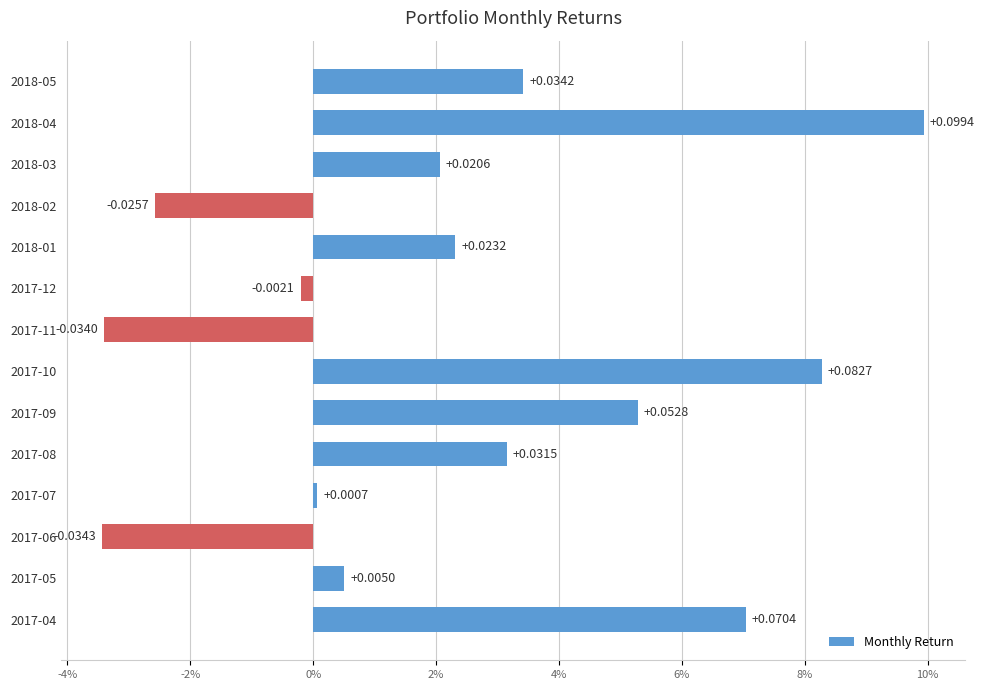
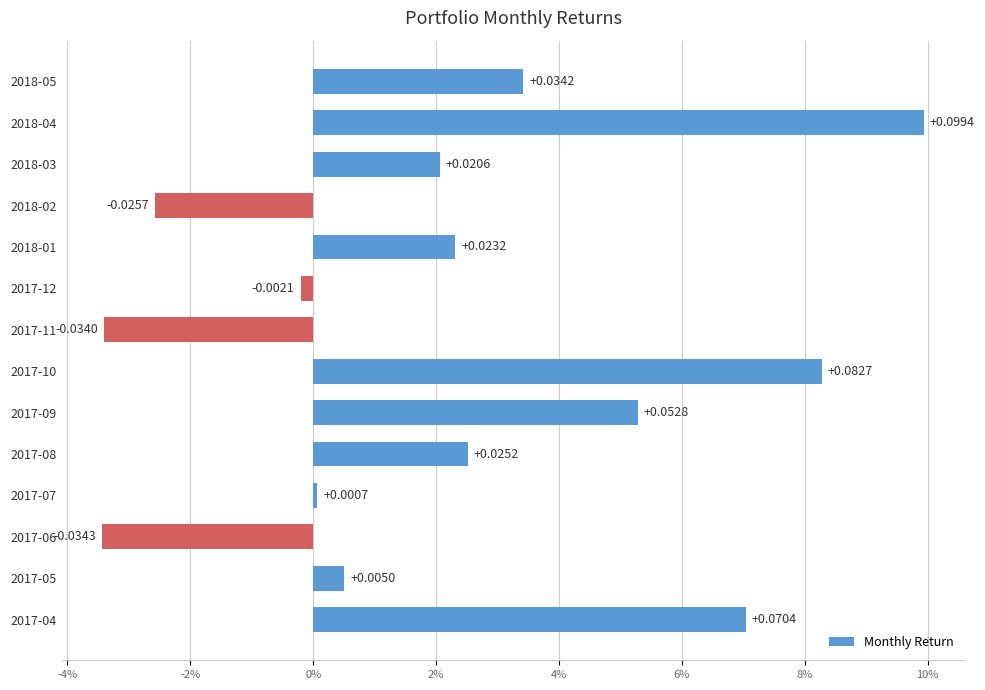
2017-08: +0.0315 -> +0.0252
